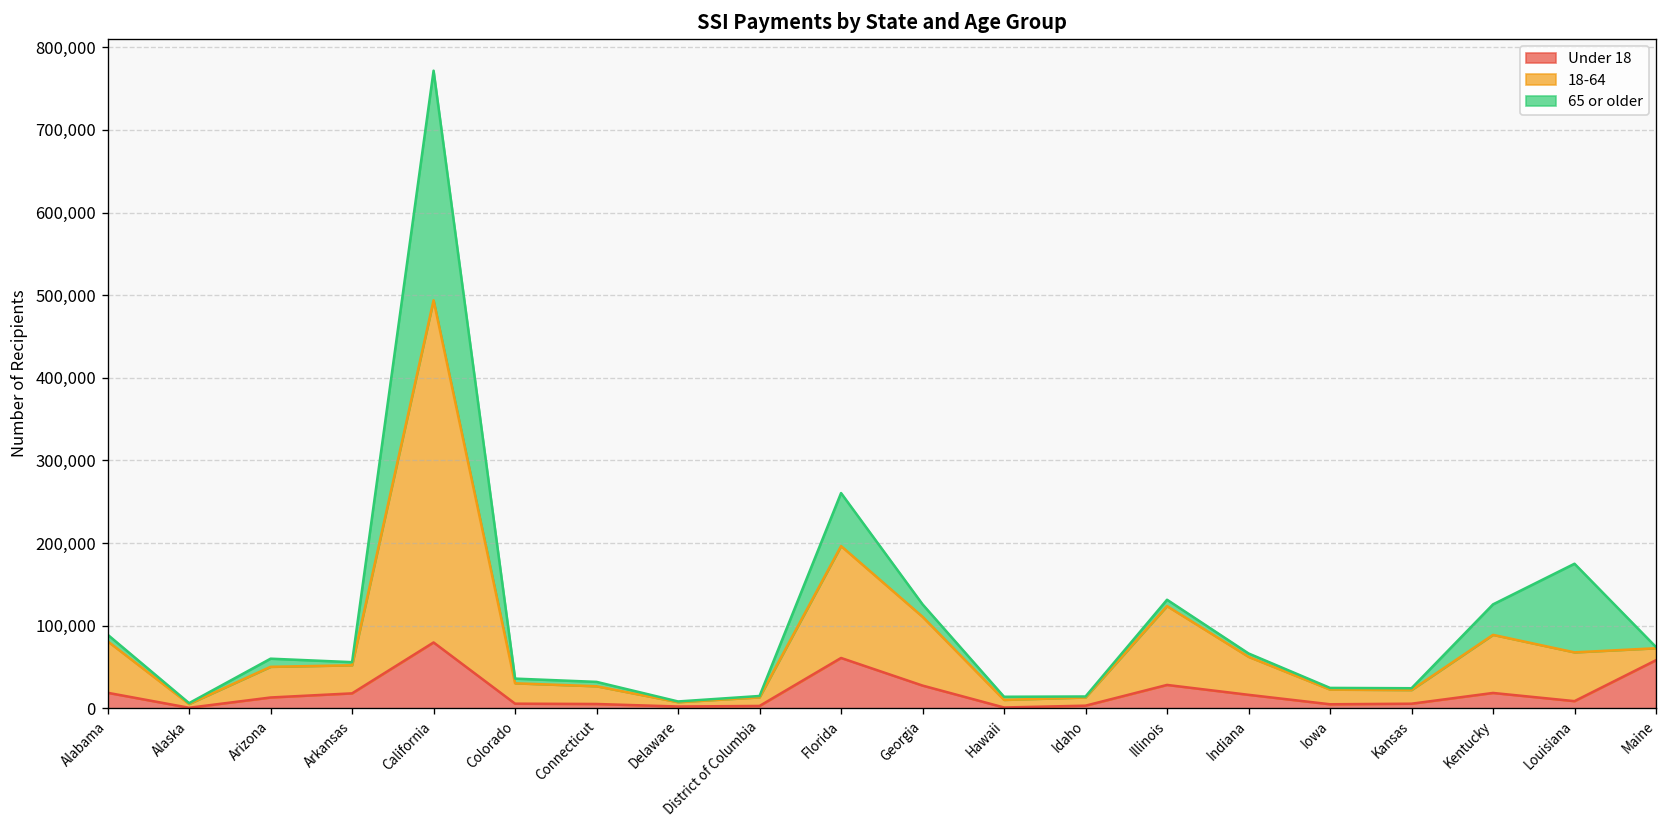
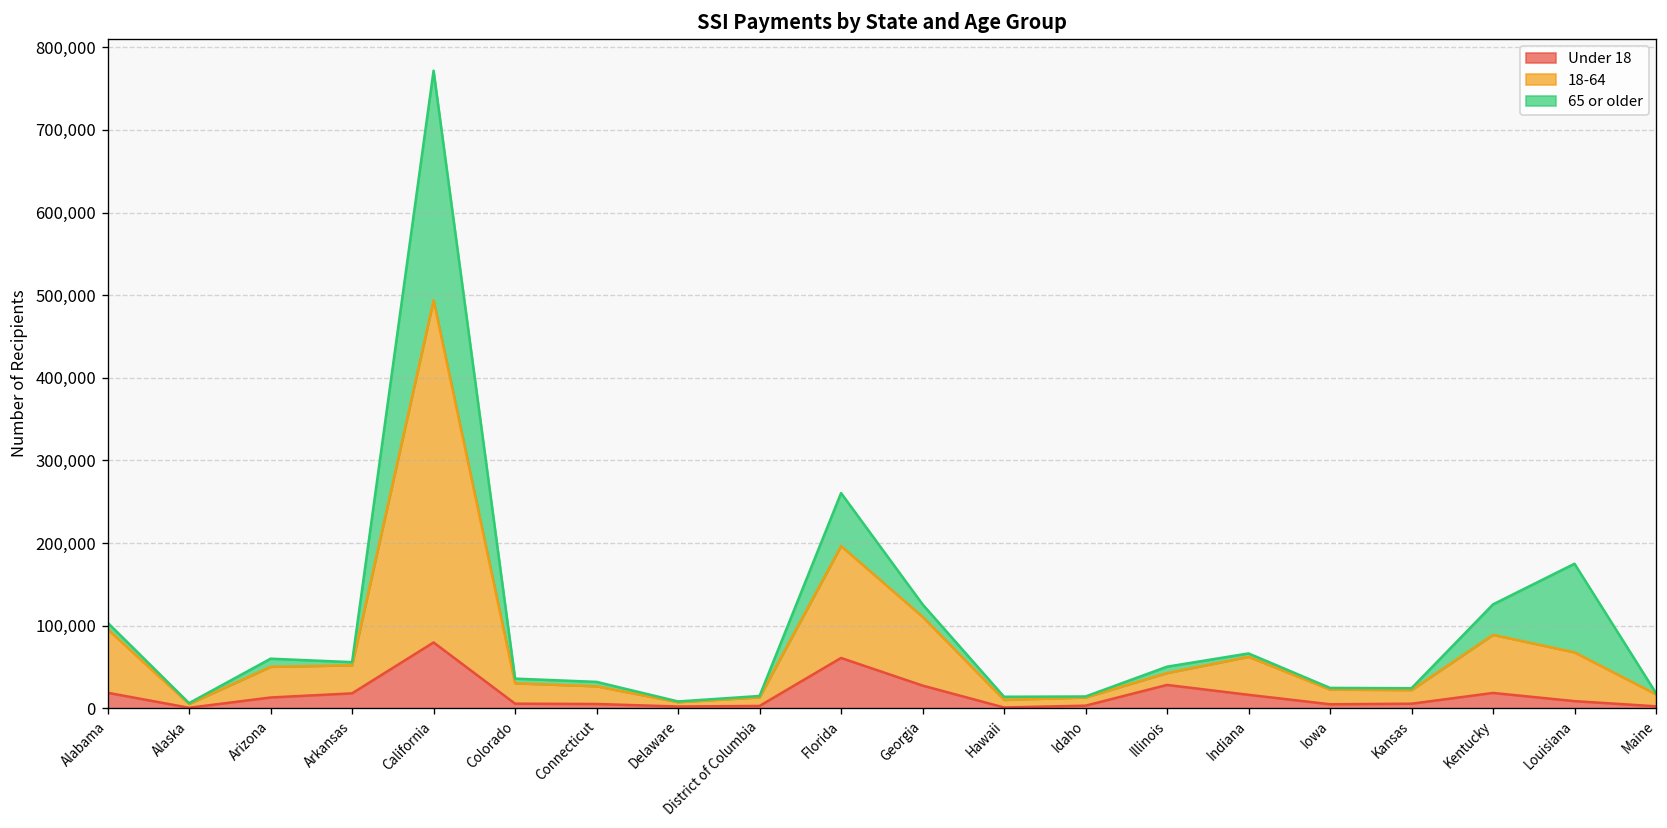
18-64, Alabama: 60,000 -> 80,000
18-64, Illinois: 100,000 -> 10,000
Under 18, Maine: 60,000 -> 0
